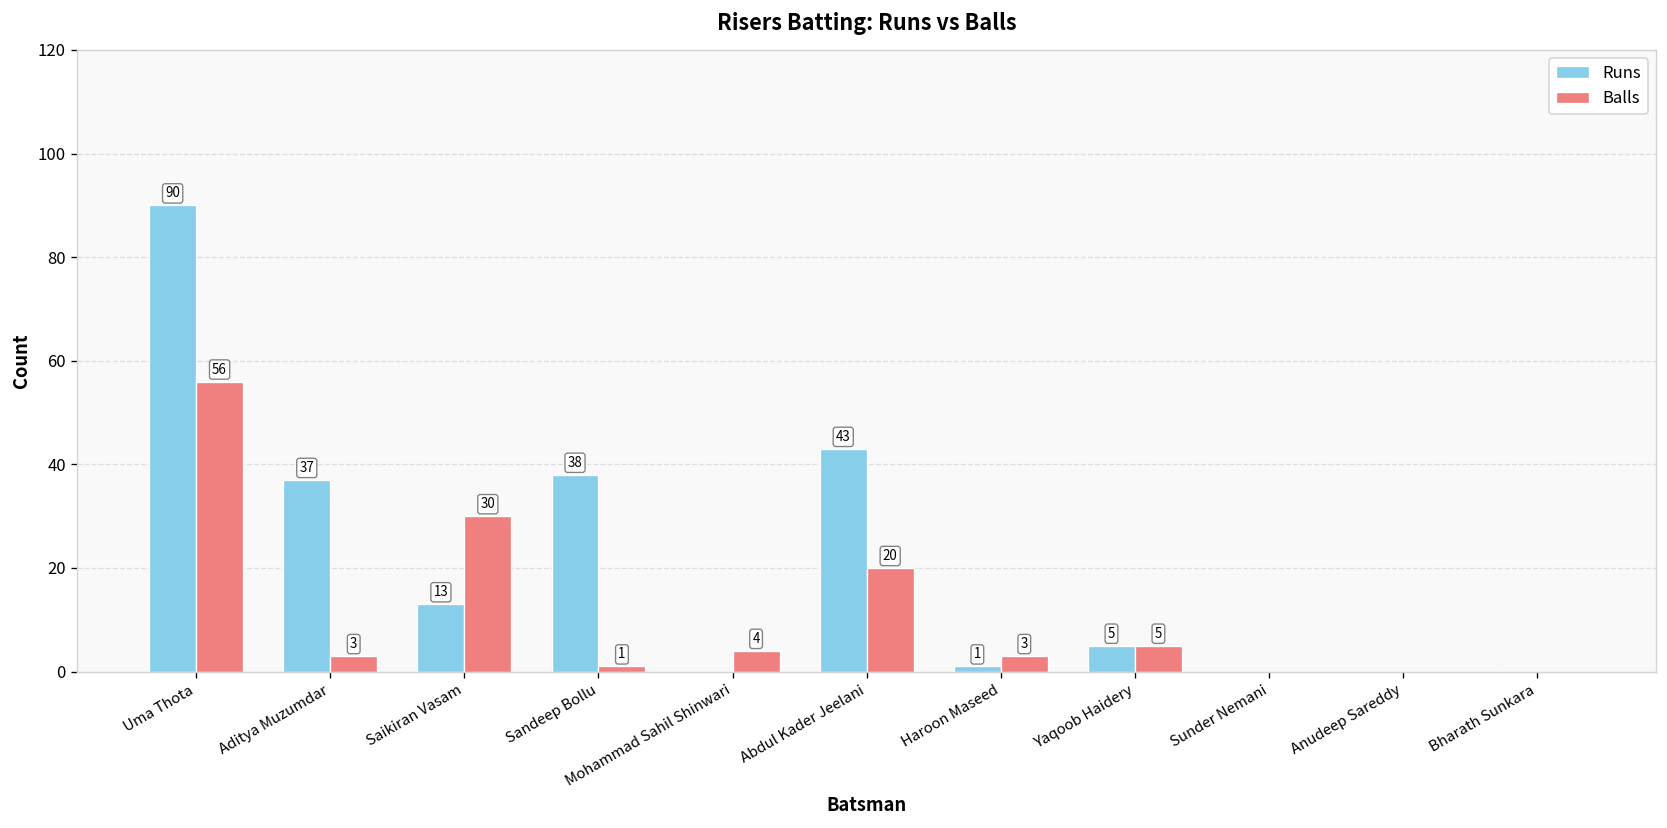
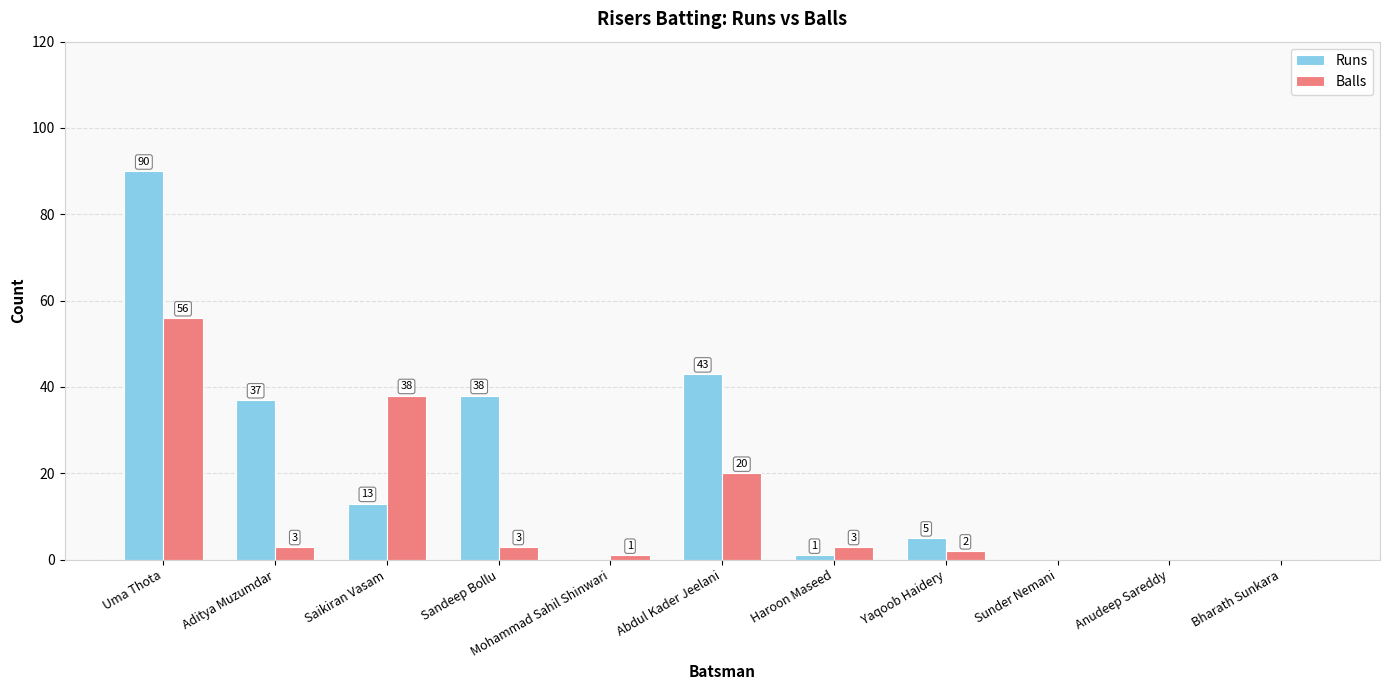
Balls, Saikiran Vasam: 30 -> 38
Balls, Sandeep Bollu: 1 -> 3
Balls, Mohammad Sahil Shinwari: 4 -> 1
Balls, Yaqoob Haidery: 5 -> 2
